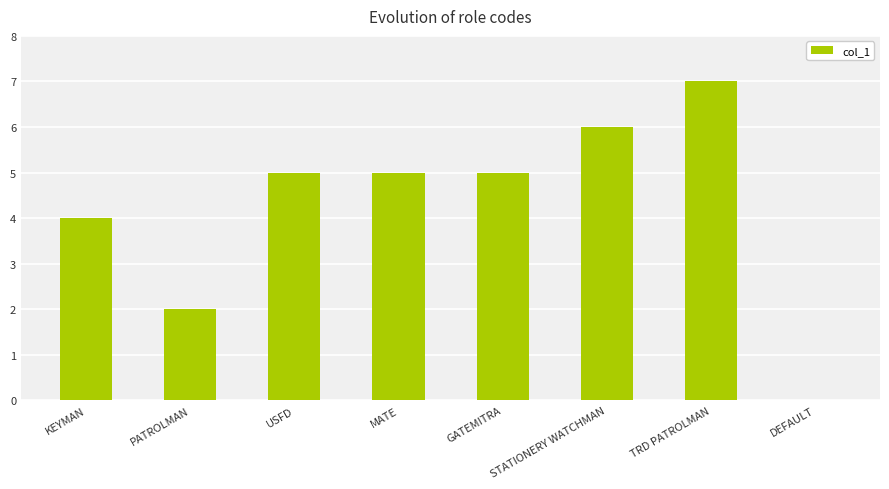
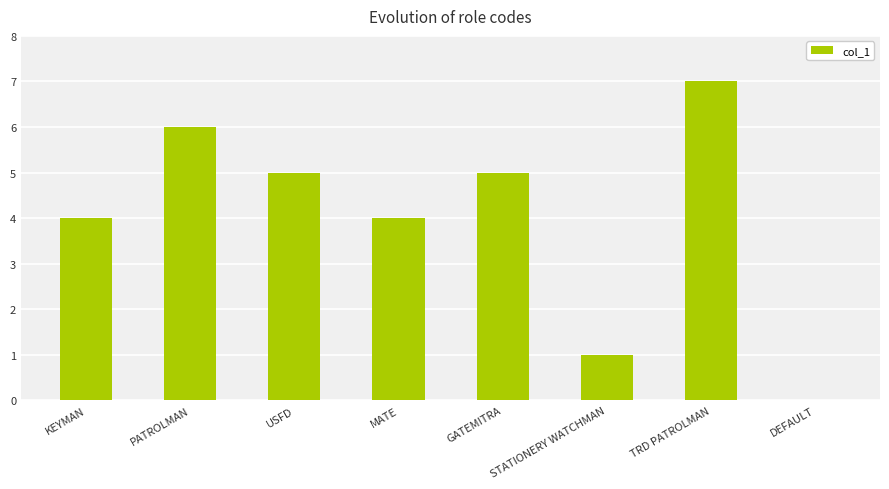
PATROLMAN: 2 -> 6
MATE: 5 -> 4
STATIONERY WATCHMAN: 6 -> 1
